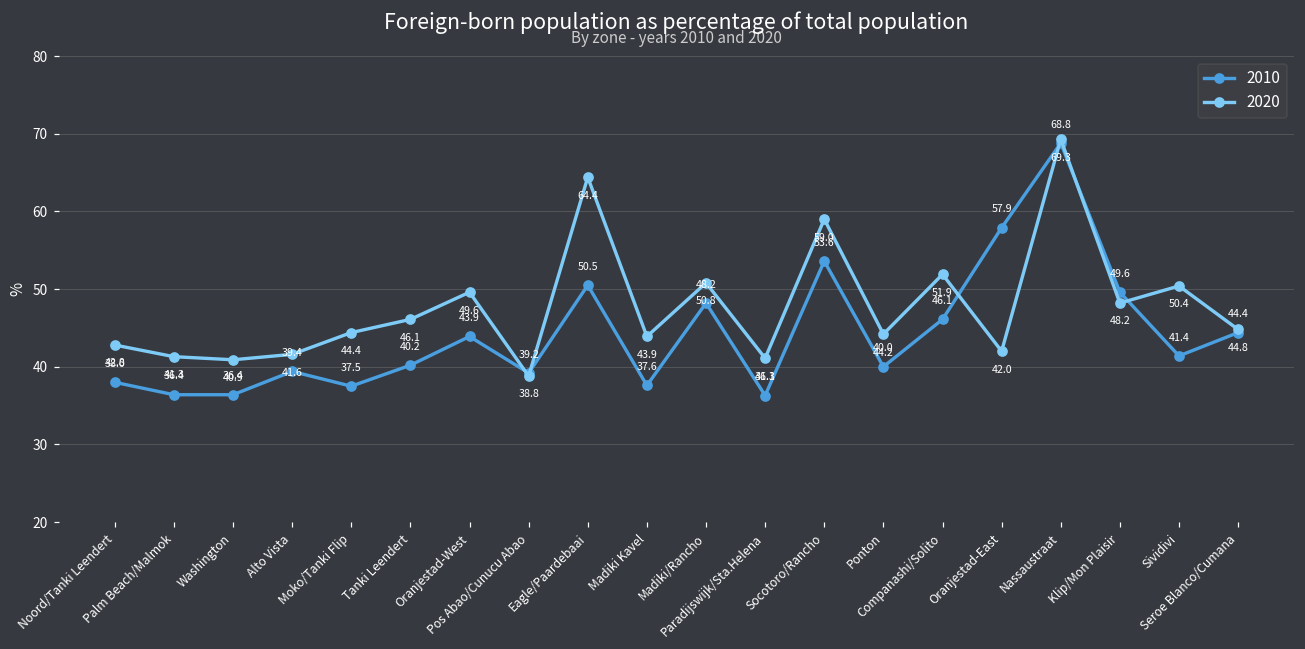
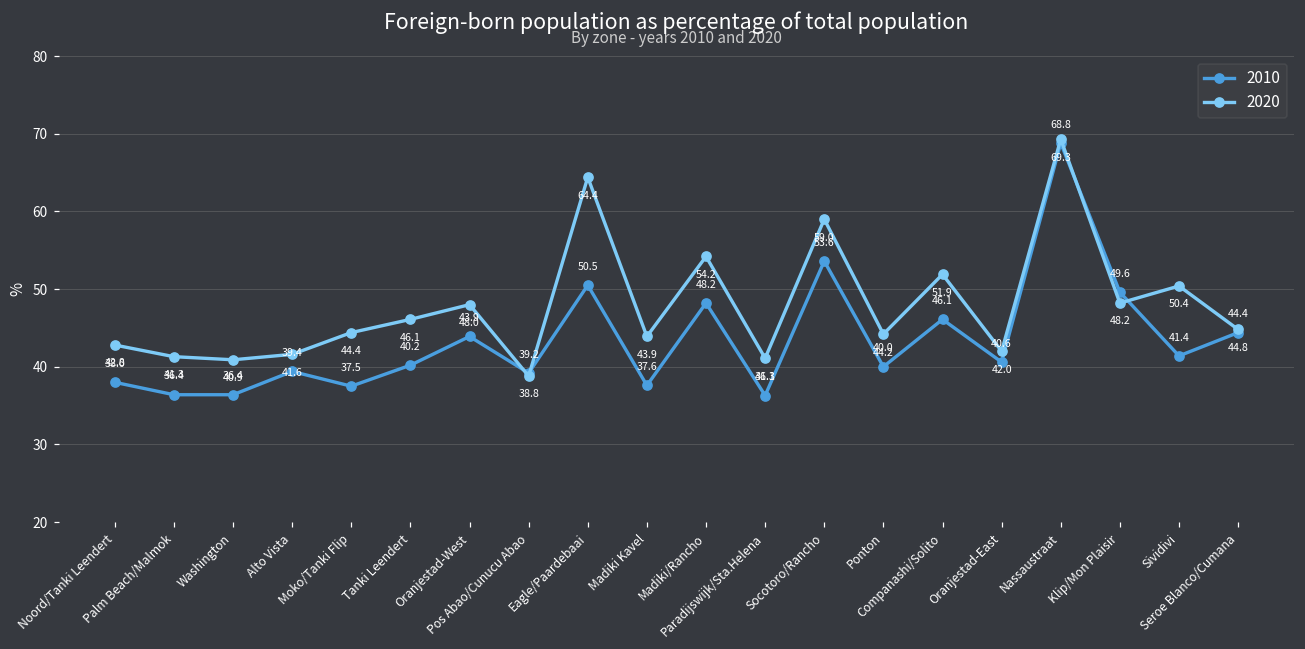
2020, Oranjestad-West: 49.6 -> 48.0
2020, Madiki/Rancho: 50.8 -> 54.2
2010, Oranjestad-East: 57.9 -> 40.6
